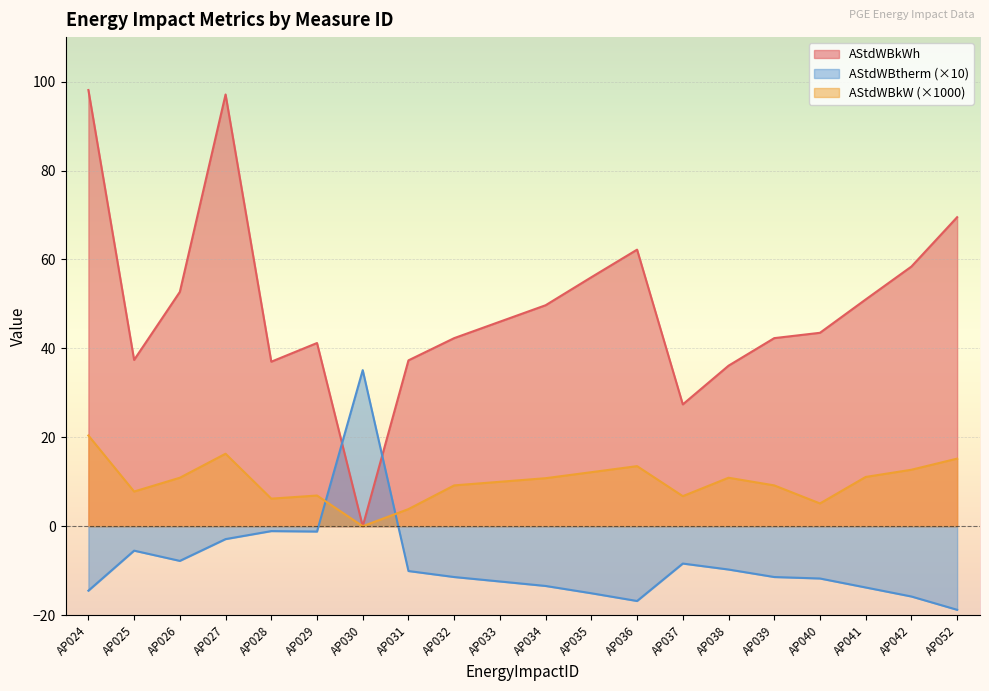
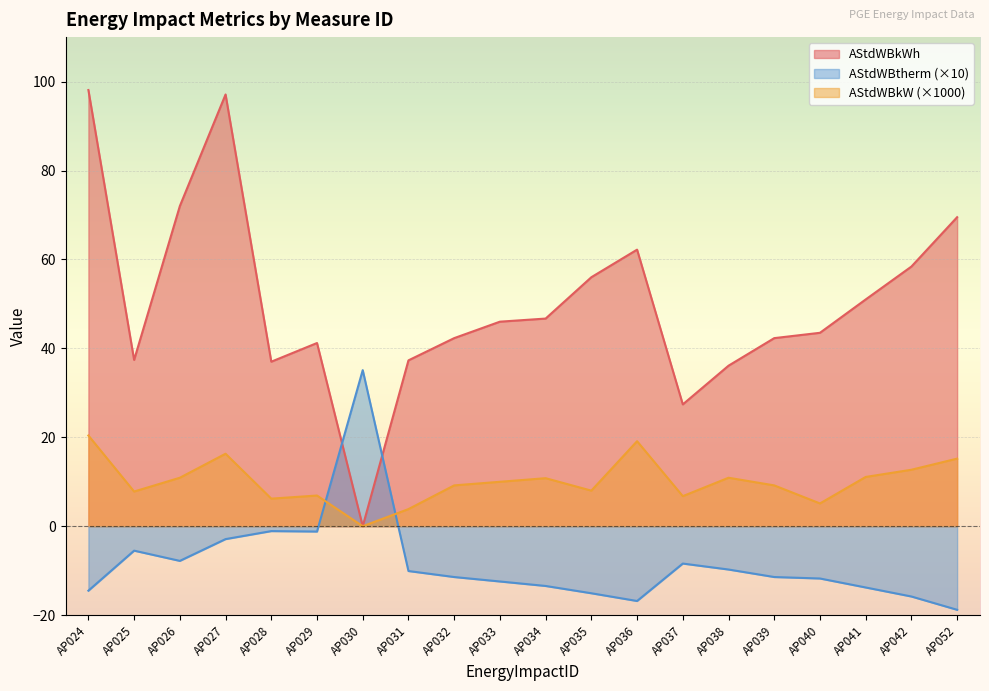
AStdWBkWh, AP026: 53 -> 72
AStdWBkWh, AP034: 50 -> 47
AStdWBkW (×1000), AP035: 12 -> 8
AStdWBkW (×1000), AP036: 14 -> 19
